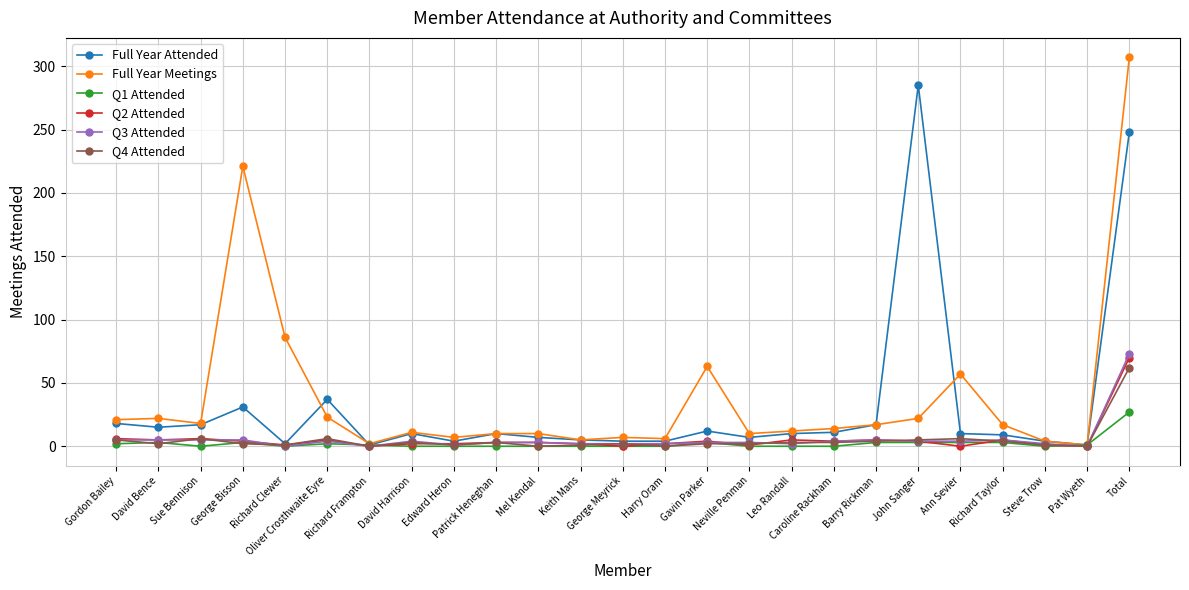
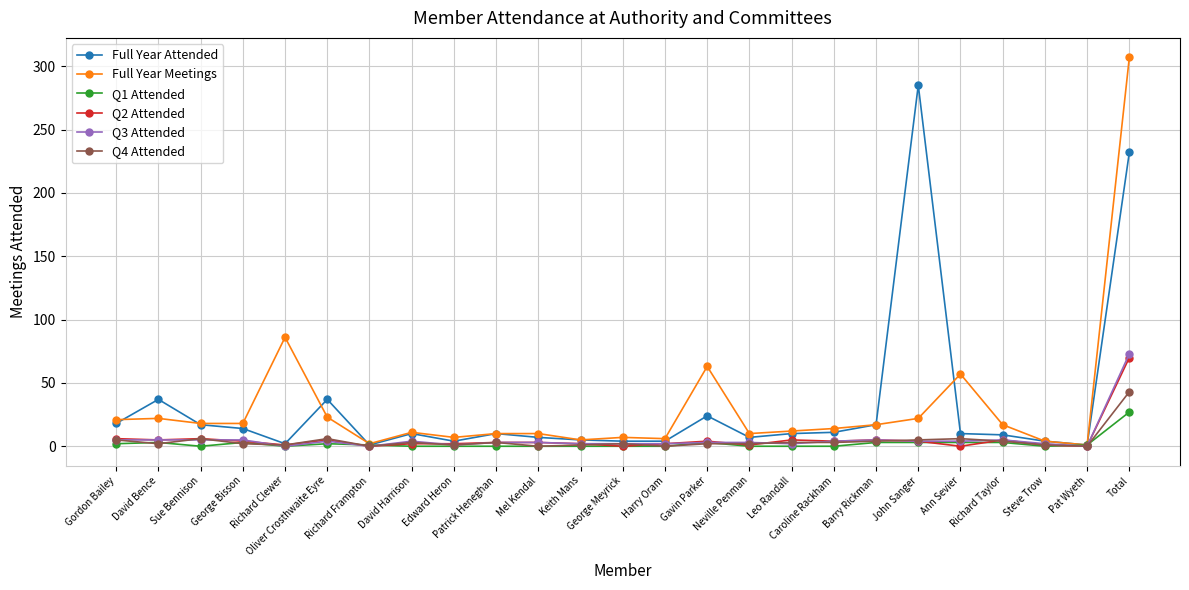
Full Year Attended, David Bence: 15 -> 37
Full Year Attended, George Bisson: 31 -> 14
Full Year Meetings, George Bisson: 221 -> 18
Full Year Attended, Gavin Parker: 12 -> 24
Full Year Attended, Total: 248 -> 232
Q4 Attended, Total: 62 -> 43
